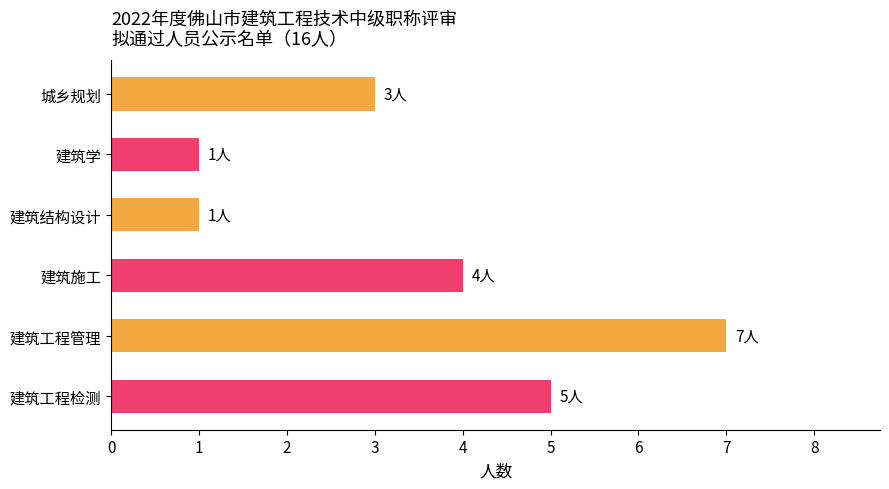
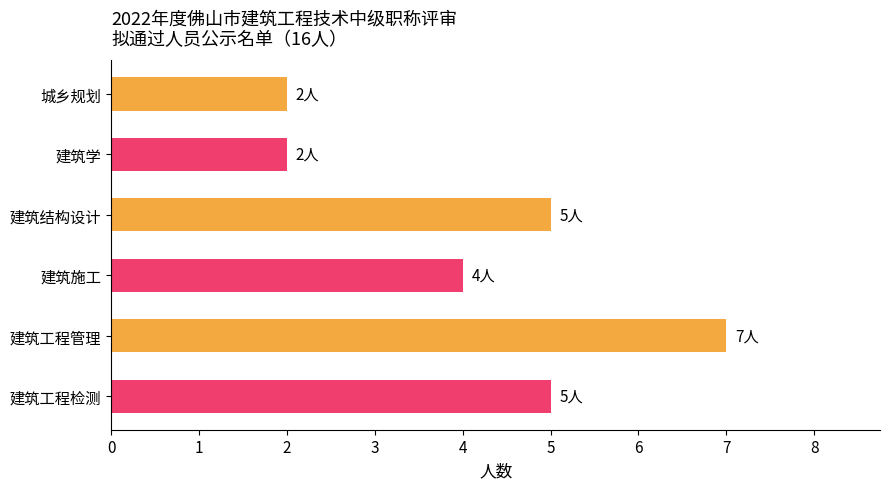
城乡规划: 3人 -> 2人
建筑学: 1人 -> 2人
建筑结构设计: 1人 -> 5人
